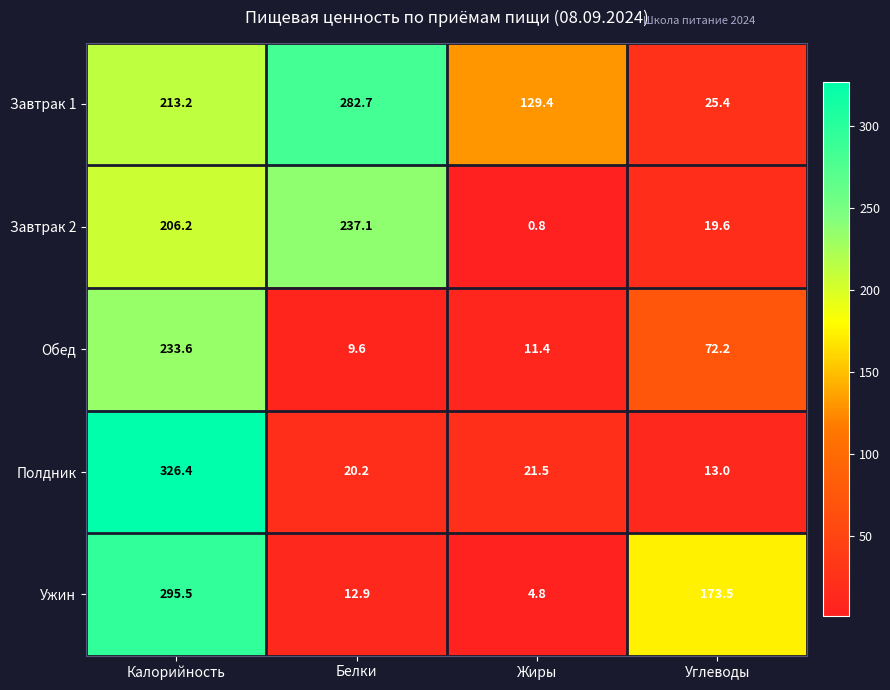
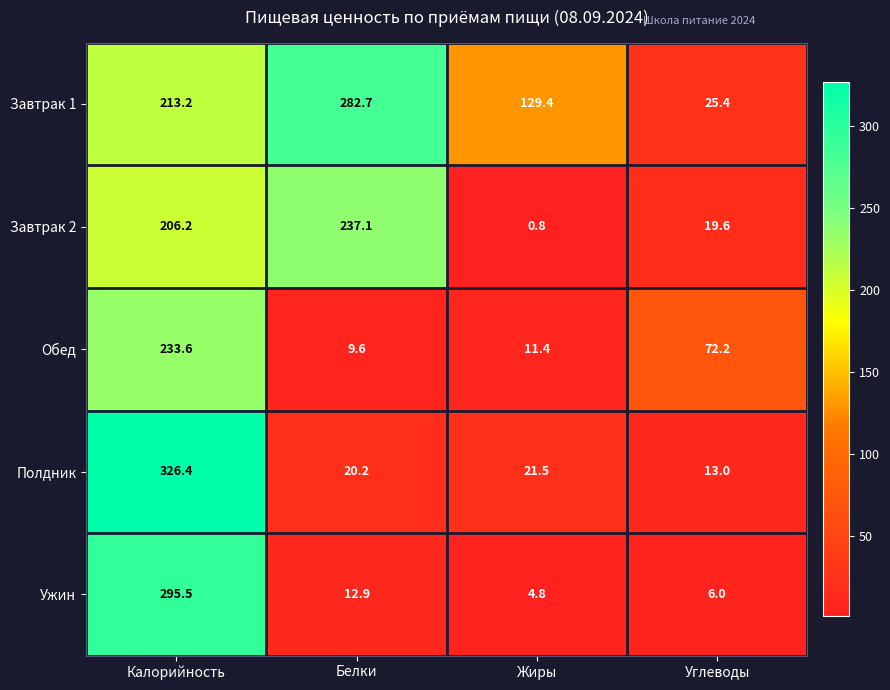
Ужин, Углеводы: 173.5 -> 6.0
